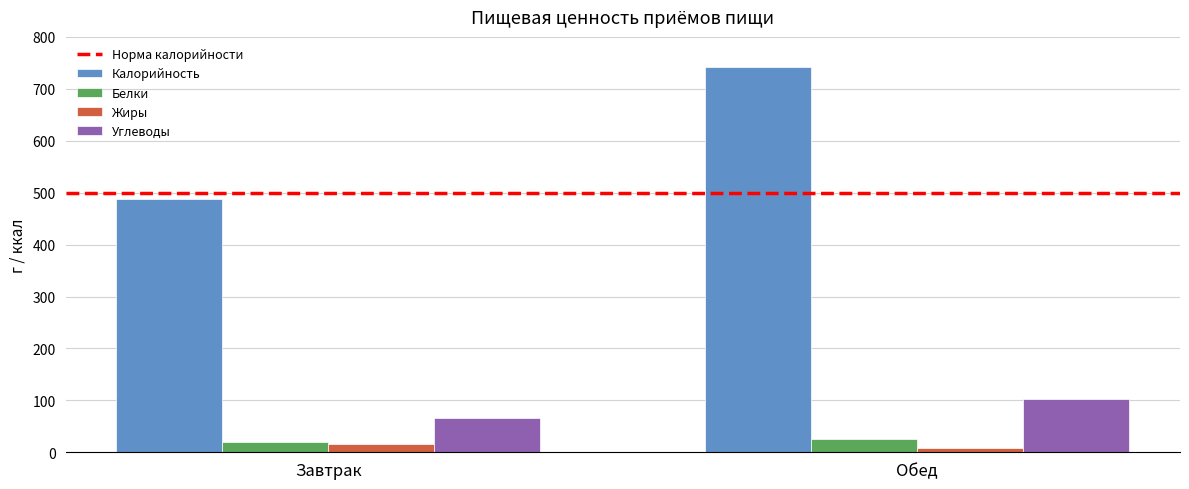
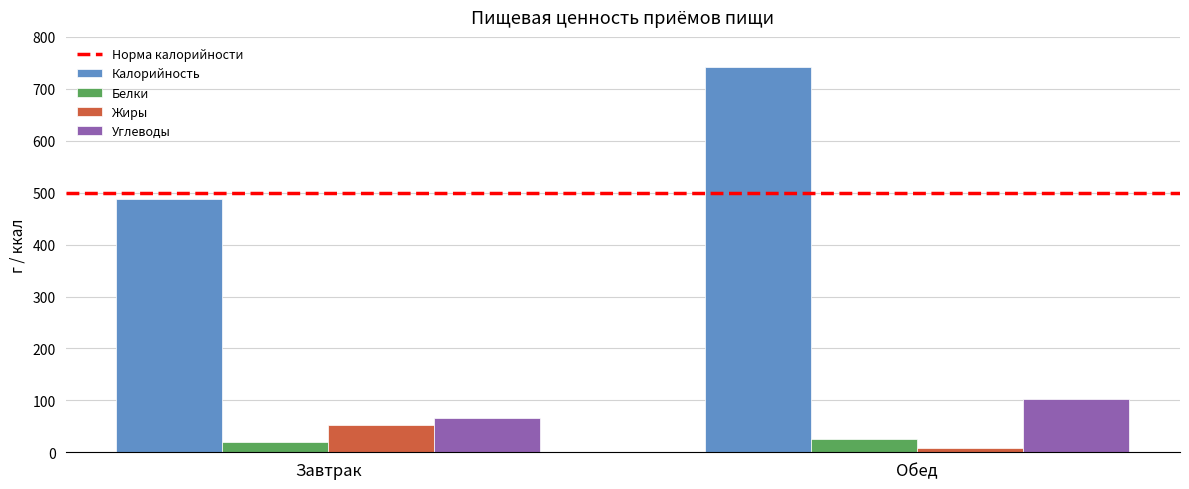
Жиры, Завтрак: 20 -> 50
